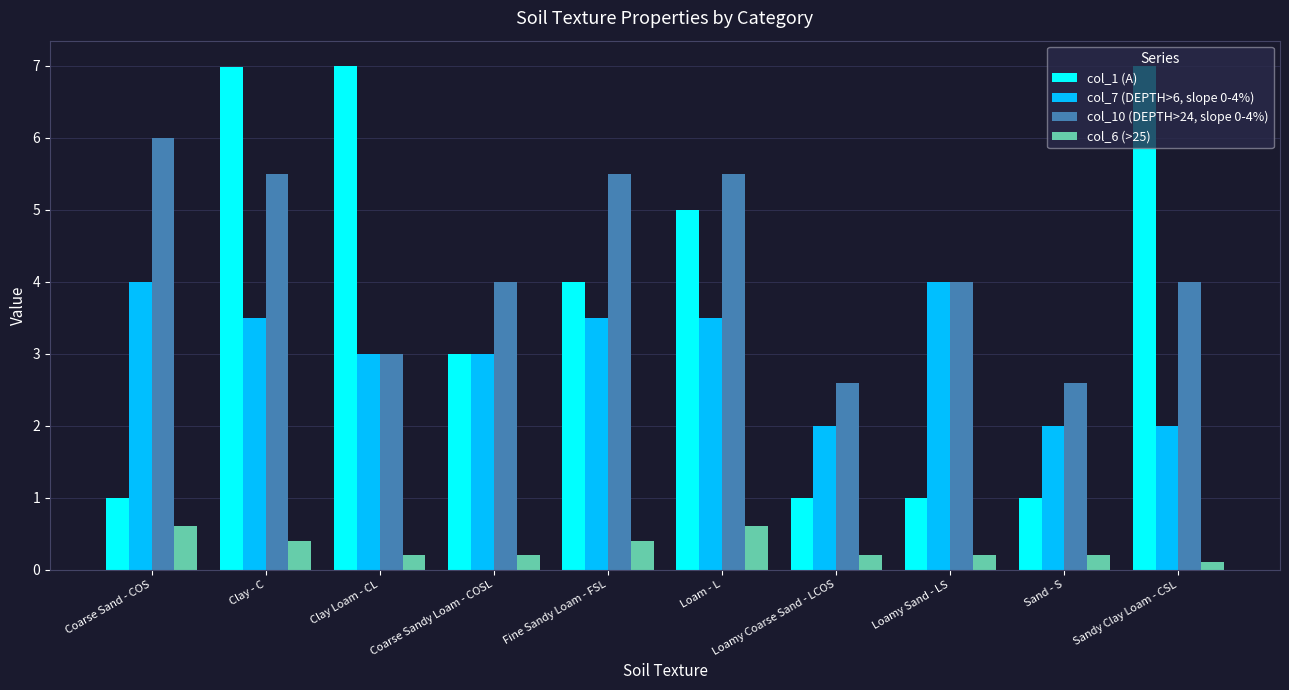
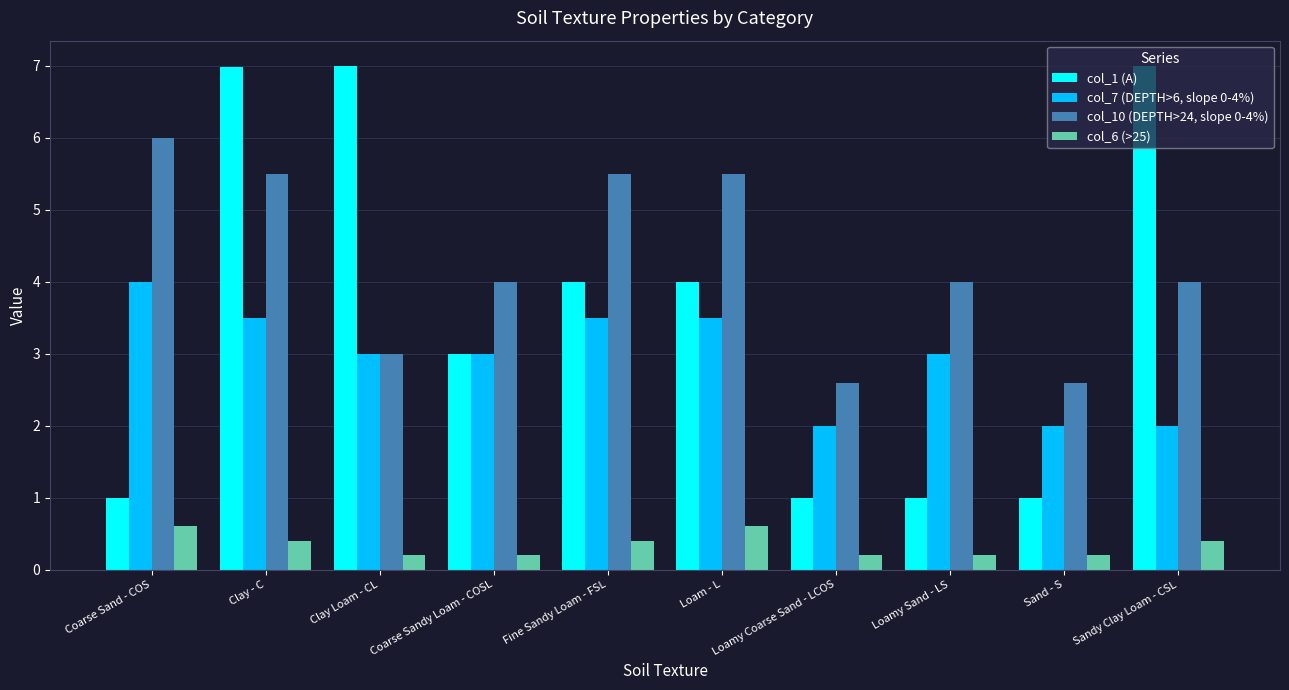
col_1 (A), Loam - L: 5 -> 4
col_7 (DEPTH>6, slope 0-4%), Loamy Sand - LS: 4 -> 3
col_6 (>25), Sandy Clay Loam - CSL: 0.1 -> 0.4
